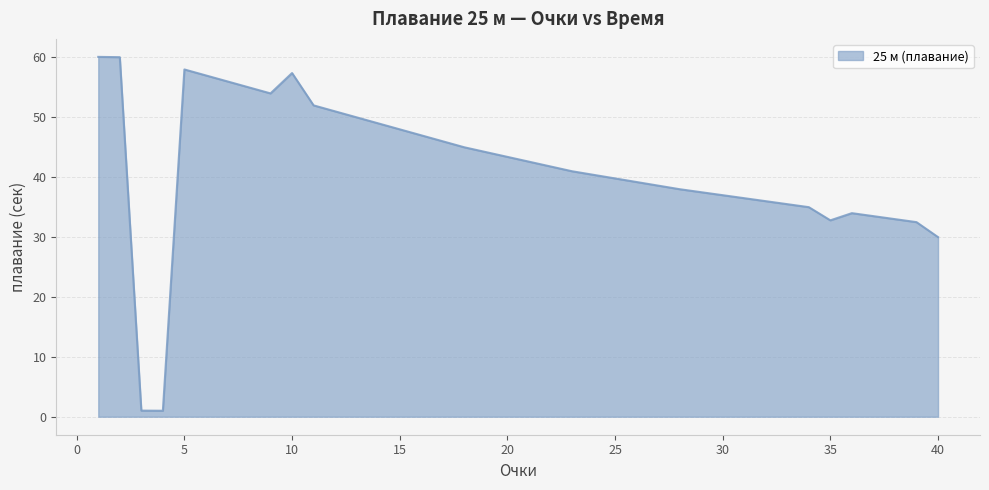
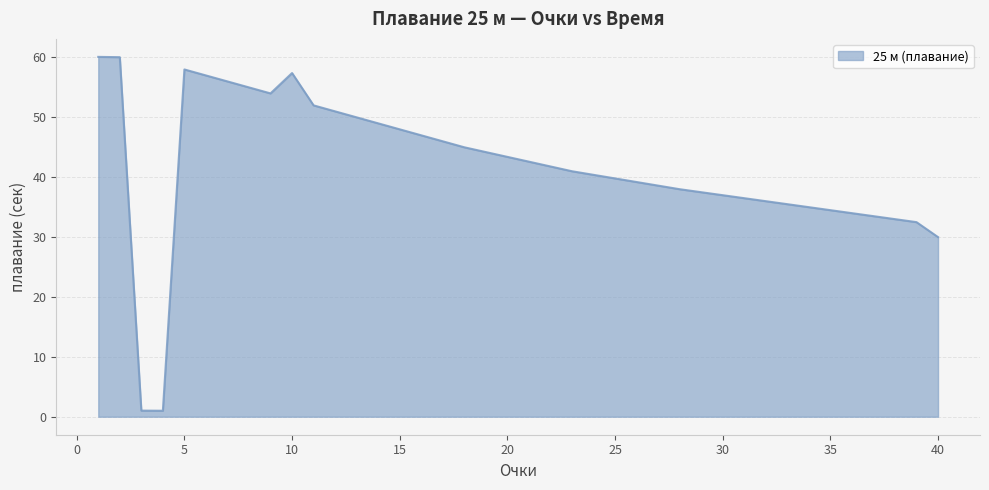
35: 33 -> 35
